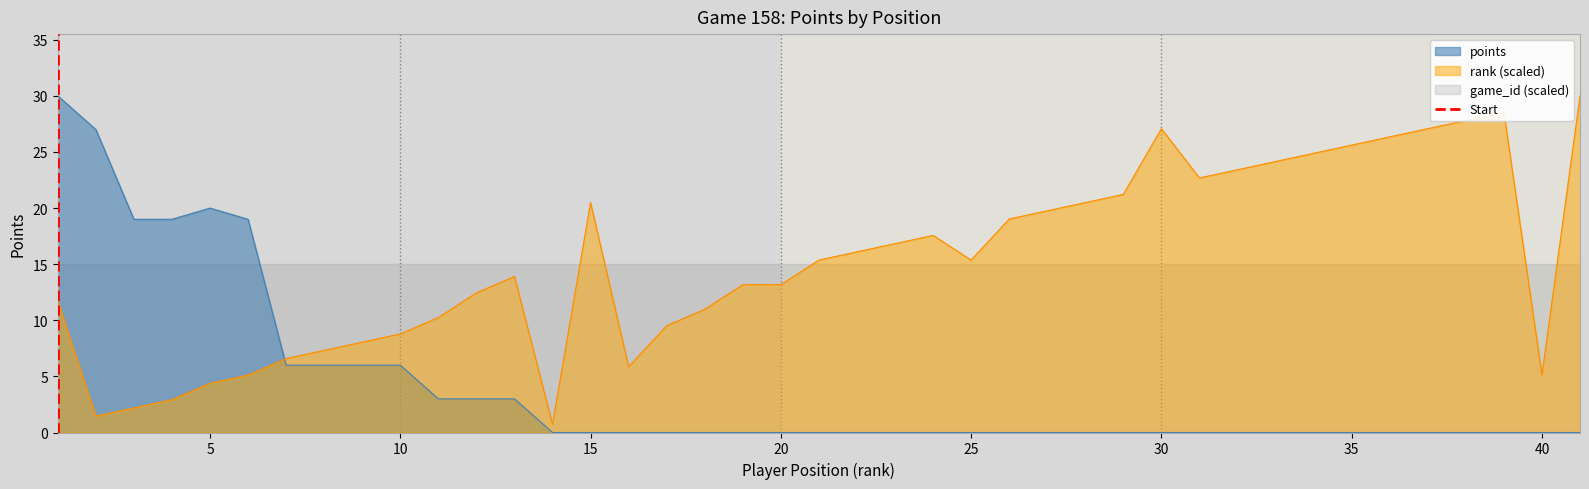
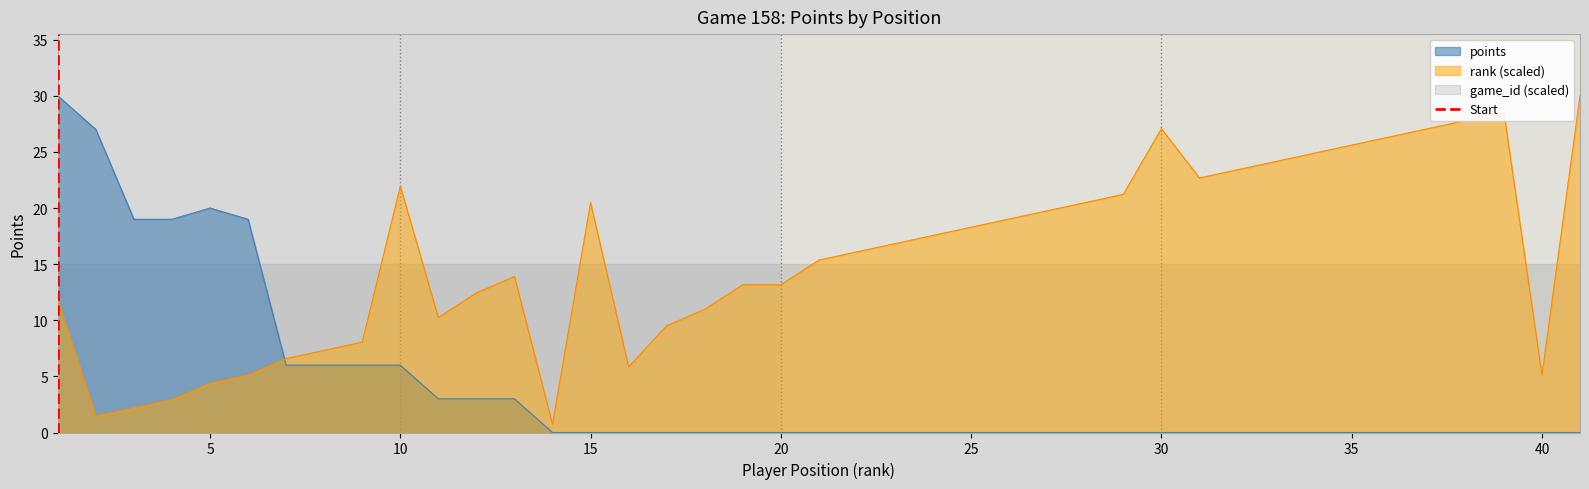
rank (scaled), 10: 8.8 -> 22.0
rank (scaled), 25: 15.4 -> 18.3
